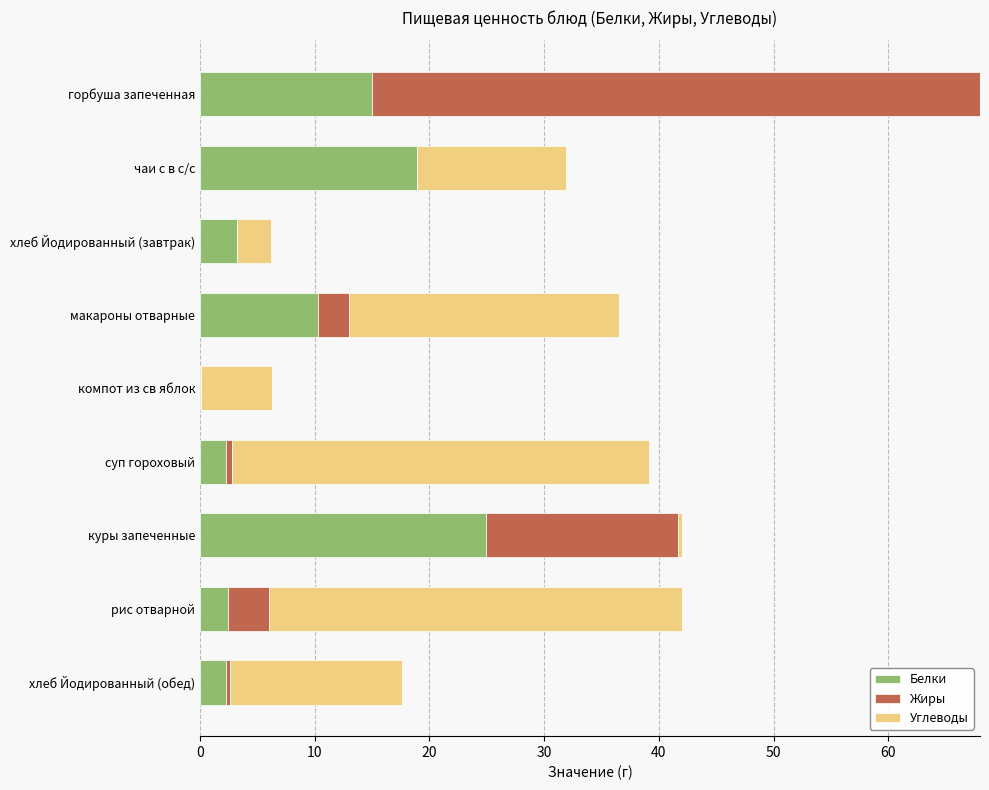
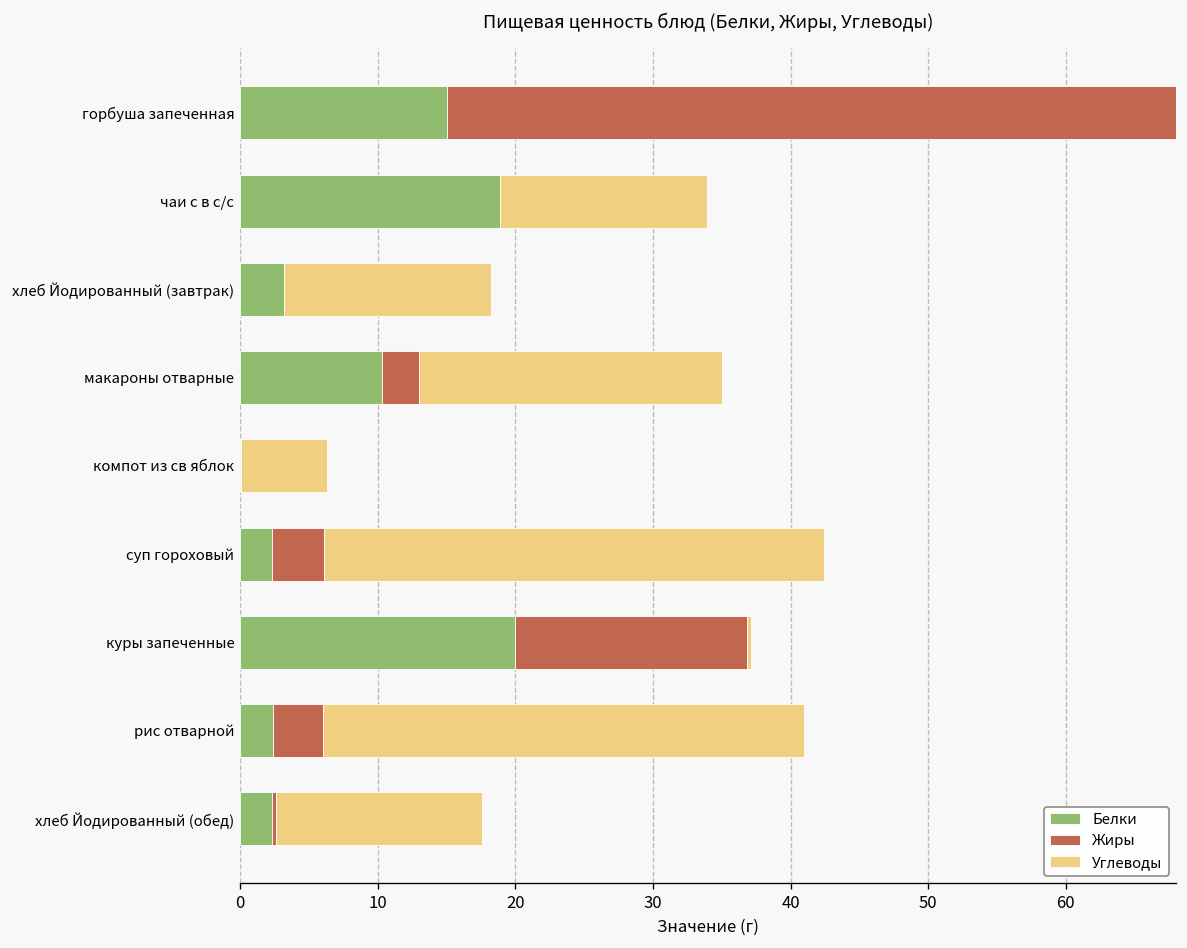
Углеводы, чаи с в с/с: 13 -> 15
Углеводы, хлеб Йодированный (завтрак): 3 -> 15
Углеводы, макароны отварные: 23.5 -> 22.0
Жиры, суп гороховый: 0.5 -> 3.8
Белки, куры запеченные: 24.9 -> 20.0
Углеводы, рис отварной: 36 -> 35
